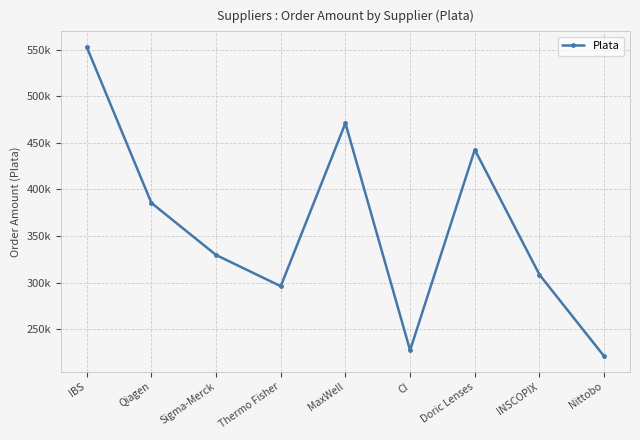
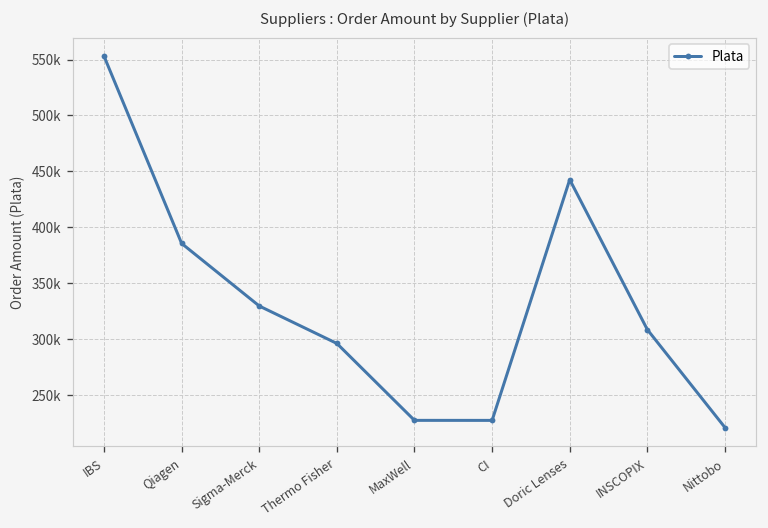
MaxWell: 470000 -> 230000
